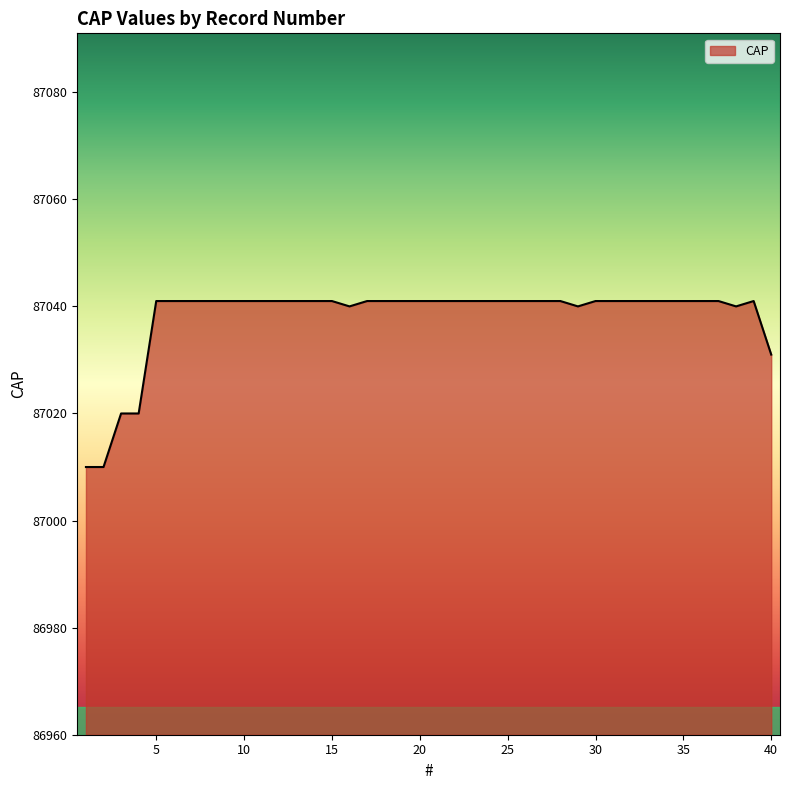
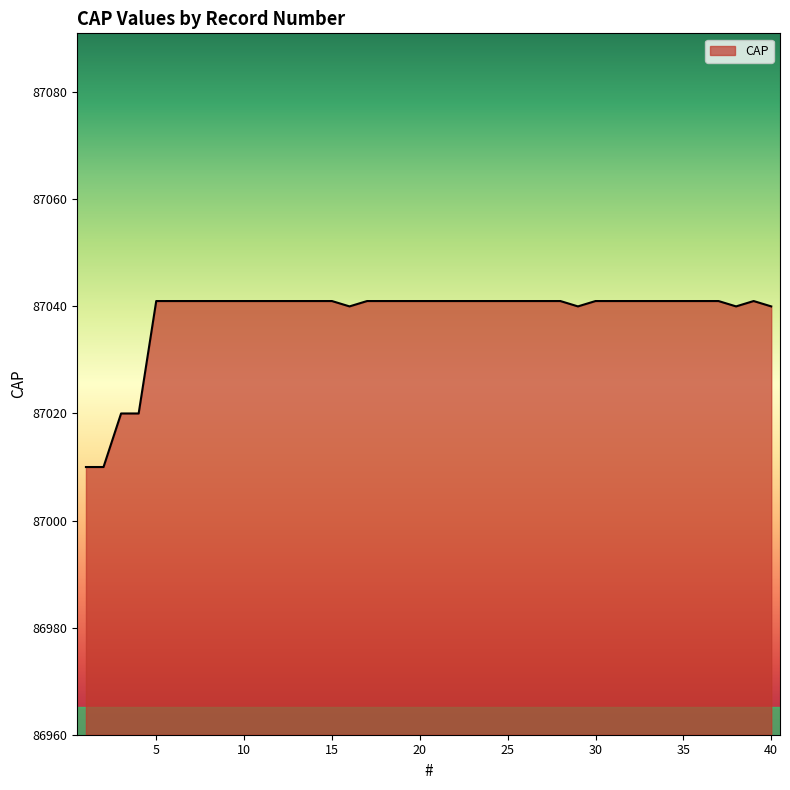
40: 87031 -> 87040
